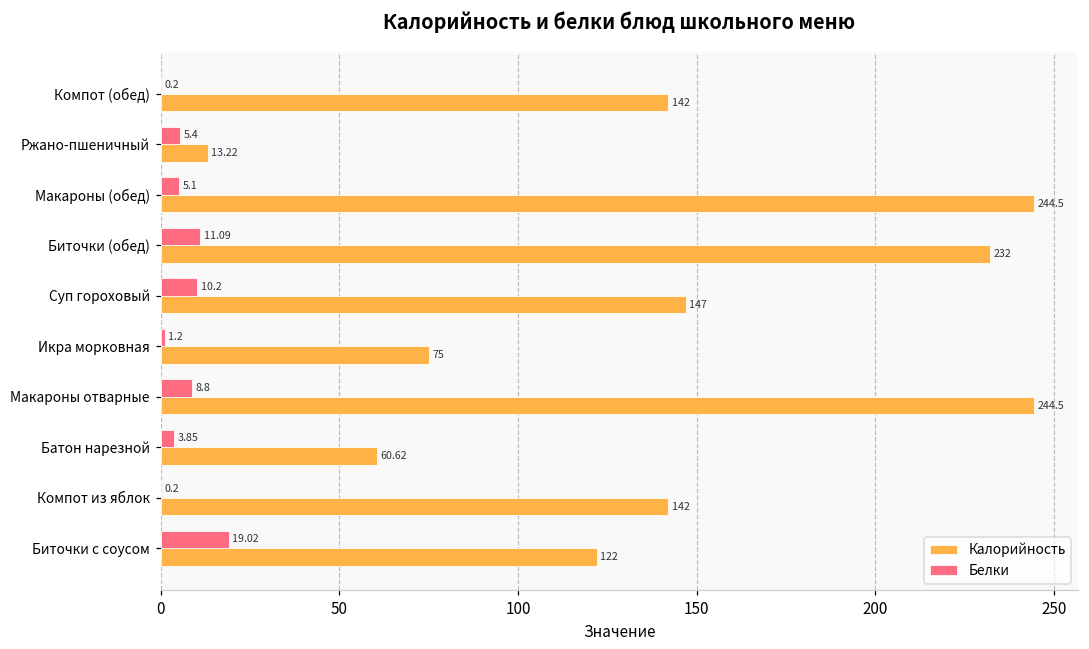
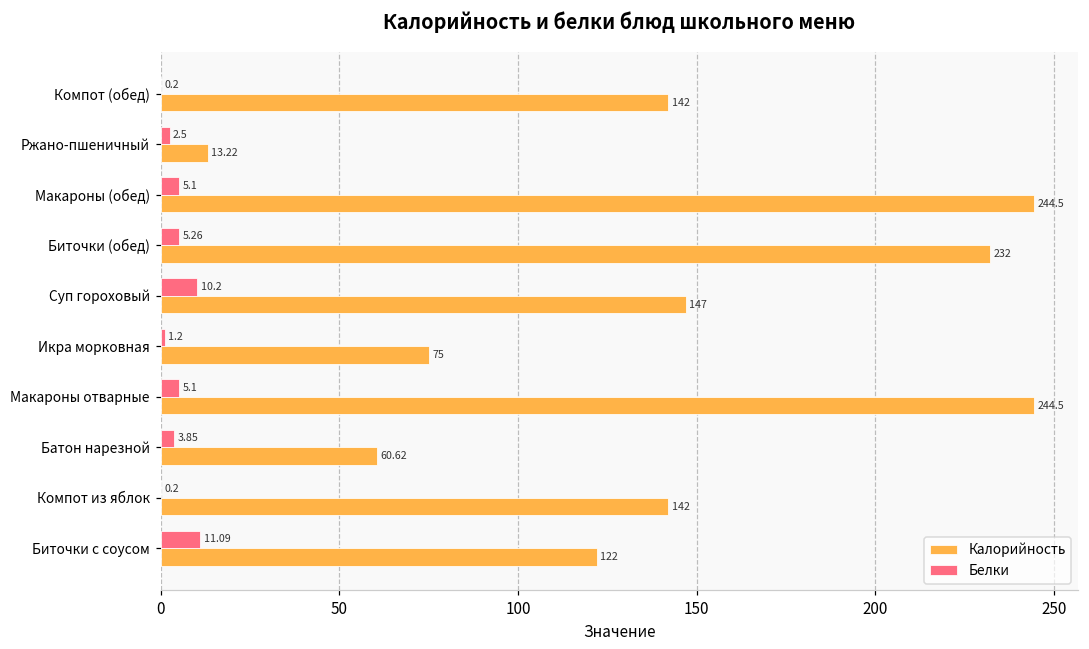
Белки, Ржано-пшеничный: 5.4 -> 2.5
Белки, Биточки (обед): 11.09 -> 5.26
Белки, Макароны отварные: 8.8 -> 5.1
Белки, Биточки с соусом: 19.02 -> 11.09
